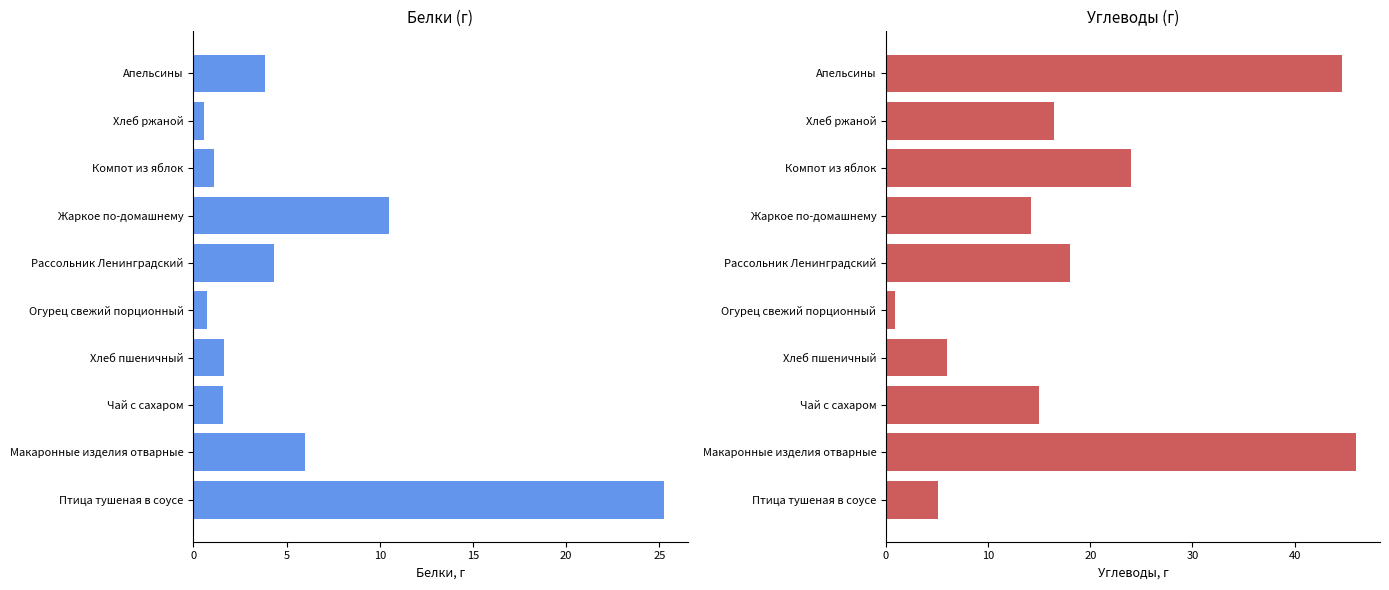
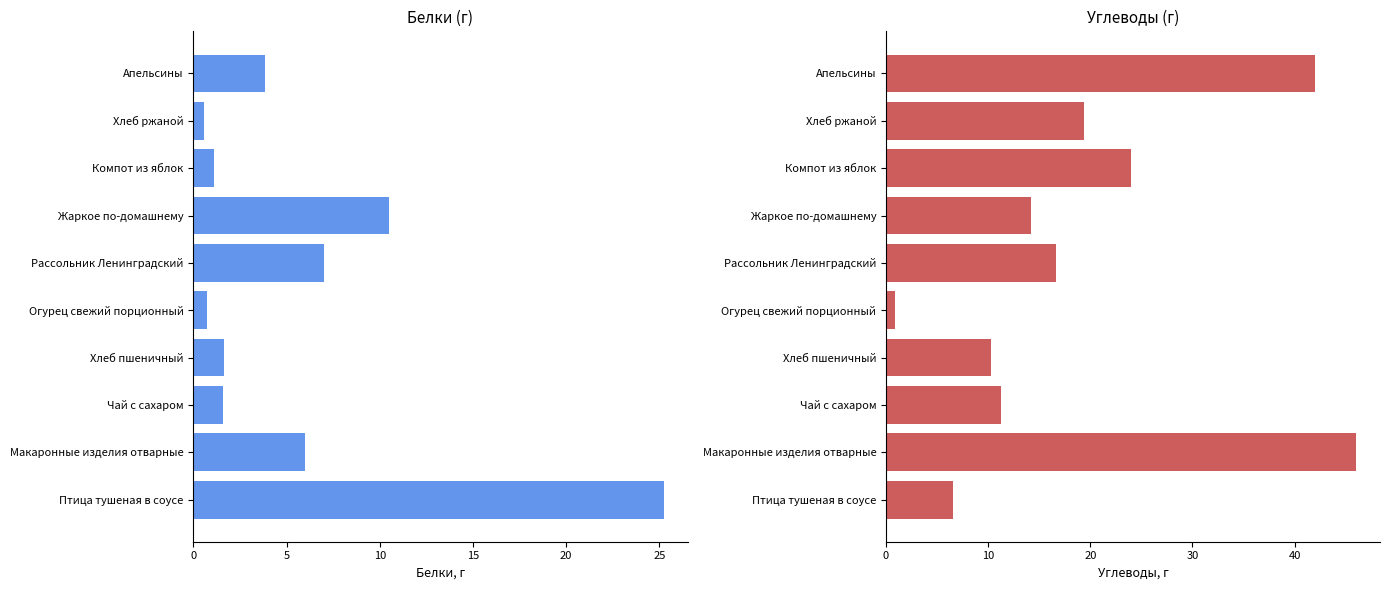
Белки (г), Рассольник Ленинградский: 4.3 -> 7.0
Углеводы (г), Апельсины: 44.6 -> 42.0
Углеводы (г), Хлеб ржаной: 16.4 -> 19.4
Углеводы (г), Рассольник Ленинградский: 18.0 -> 16.6
Углеводы (г), Хлеб пшеничный: 6.0 -> 10.3
Углеводы (г), Чай с сахаром: 15.0 -> 11.3
Углеводы (г), Птица тушеная в соусе: 5.1 -> 6.6
